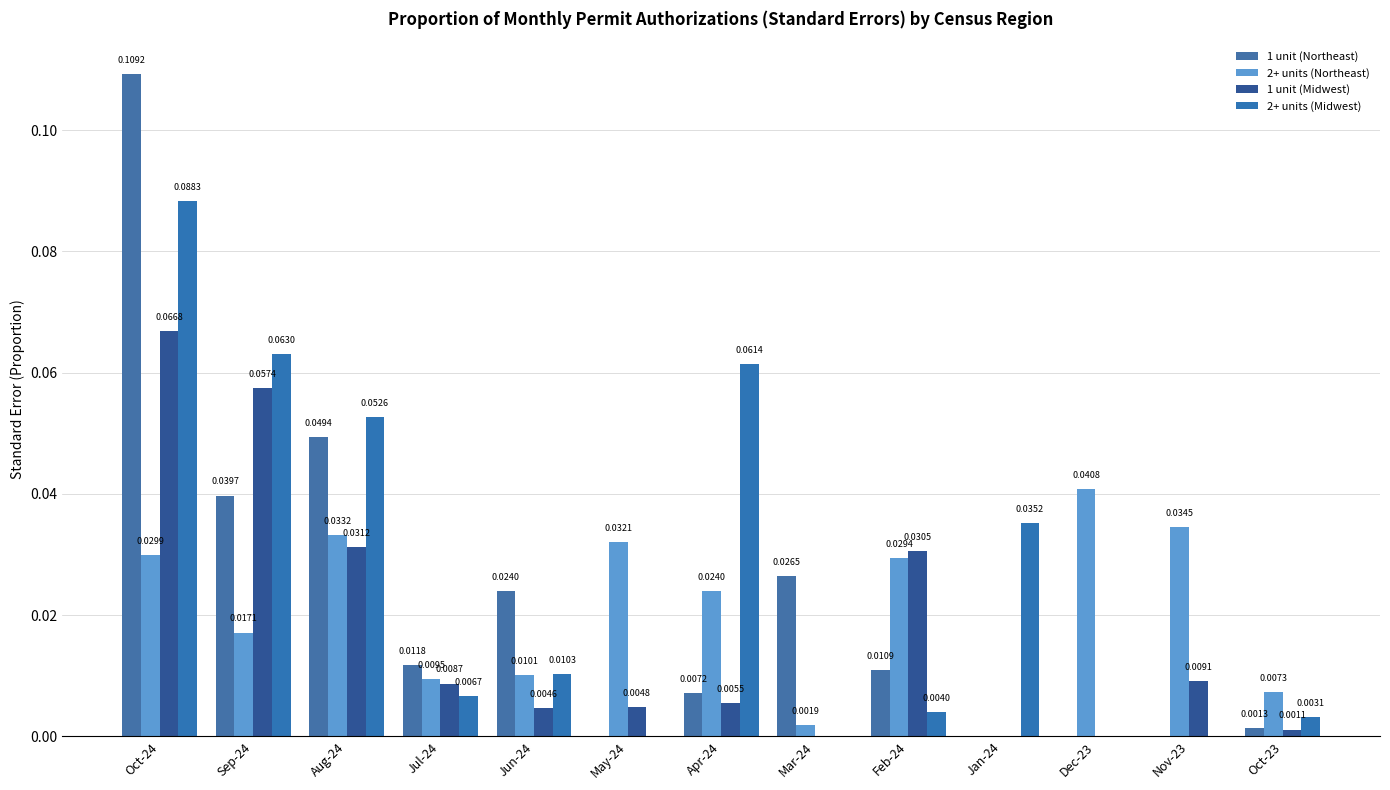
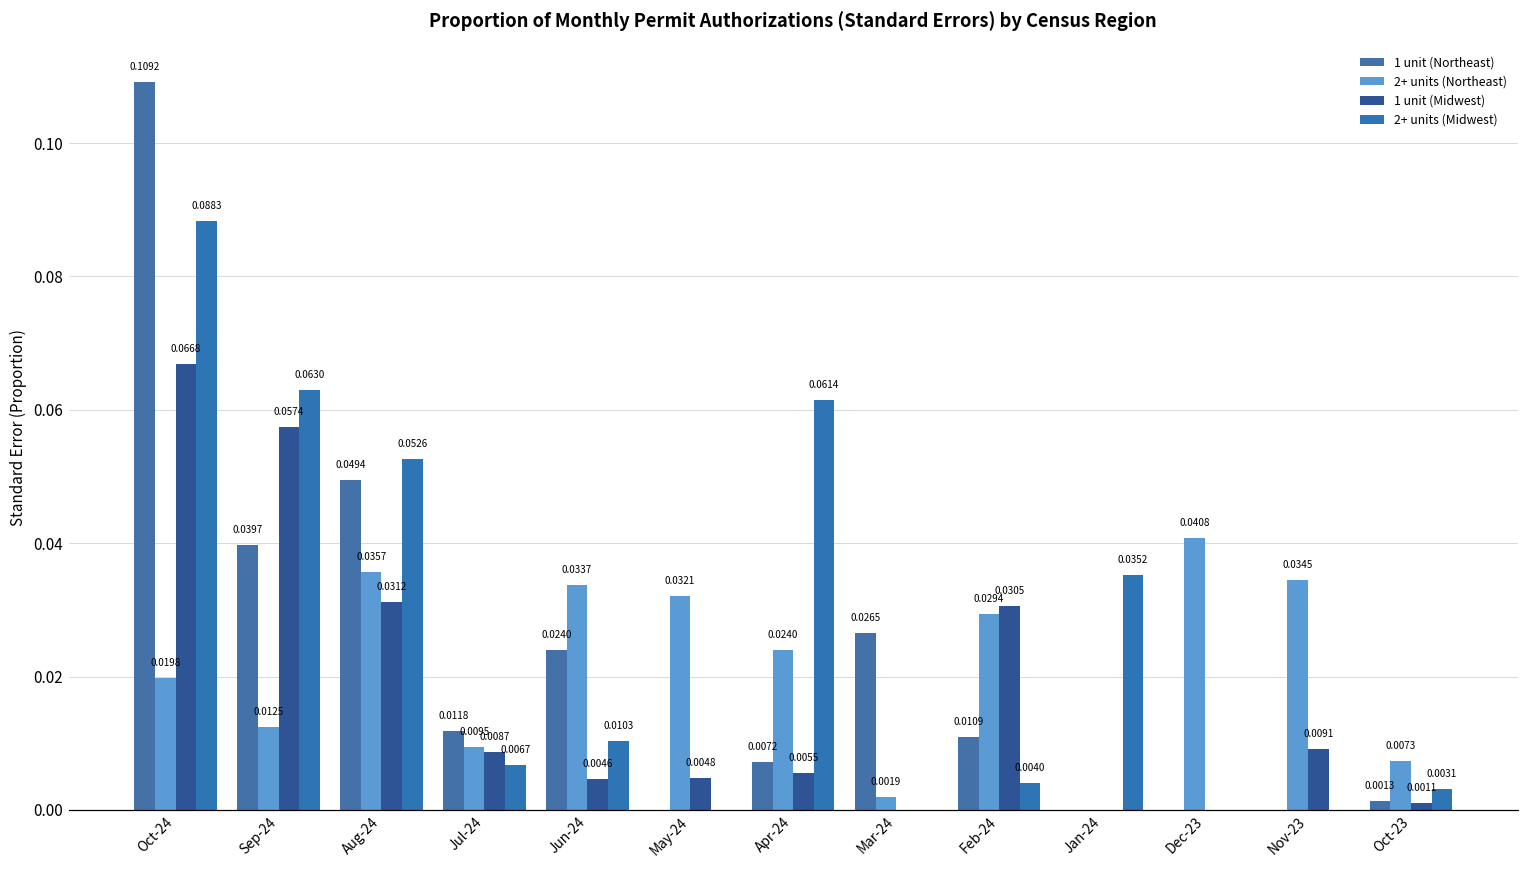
2+ units (Northeast), Oct-24: 0.0299 -> 0.0198
2+ units (Northeast), Sep-24: 0.0171 -> 0.0125
2+ units (Northeast), Aug-24: 0.0332 -> 0.0357
2+ units (Northeast), Jun-24: 0.0101 -> 0.0337
